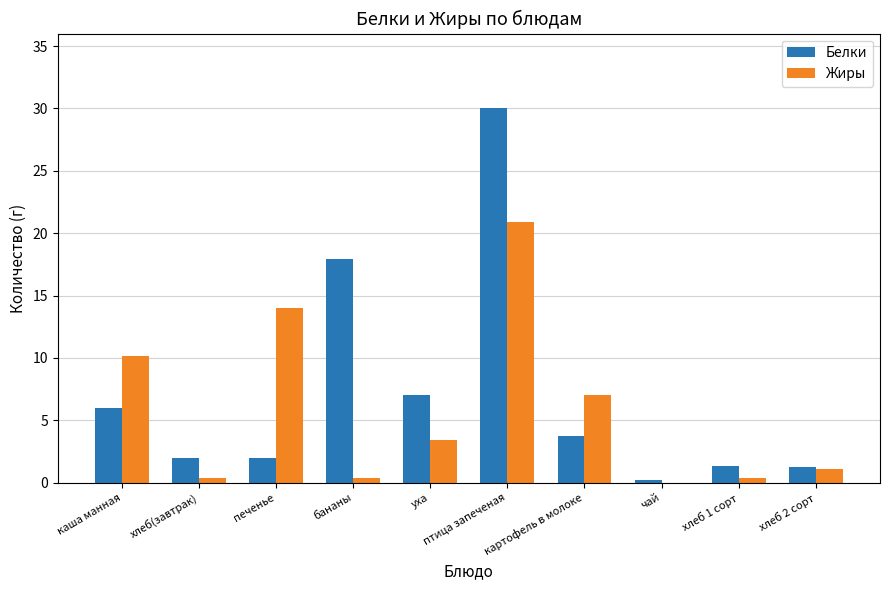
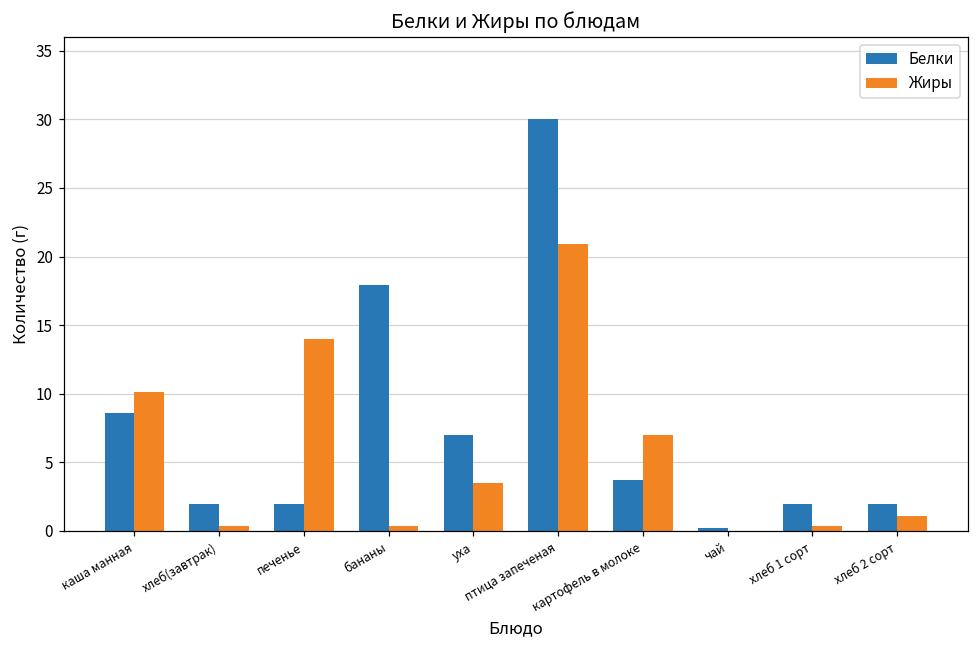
Белки, каша манная: 6.0 -> 8.6
Белки, хлеб 1 сорт: 1.3 -> 2.0
Белки, хлеб 2 сорт: 1.3 -> 2.0
